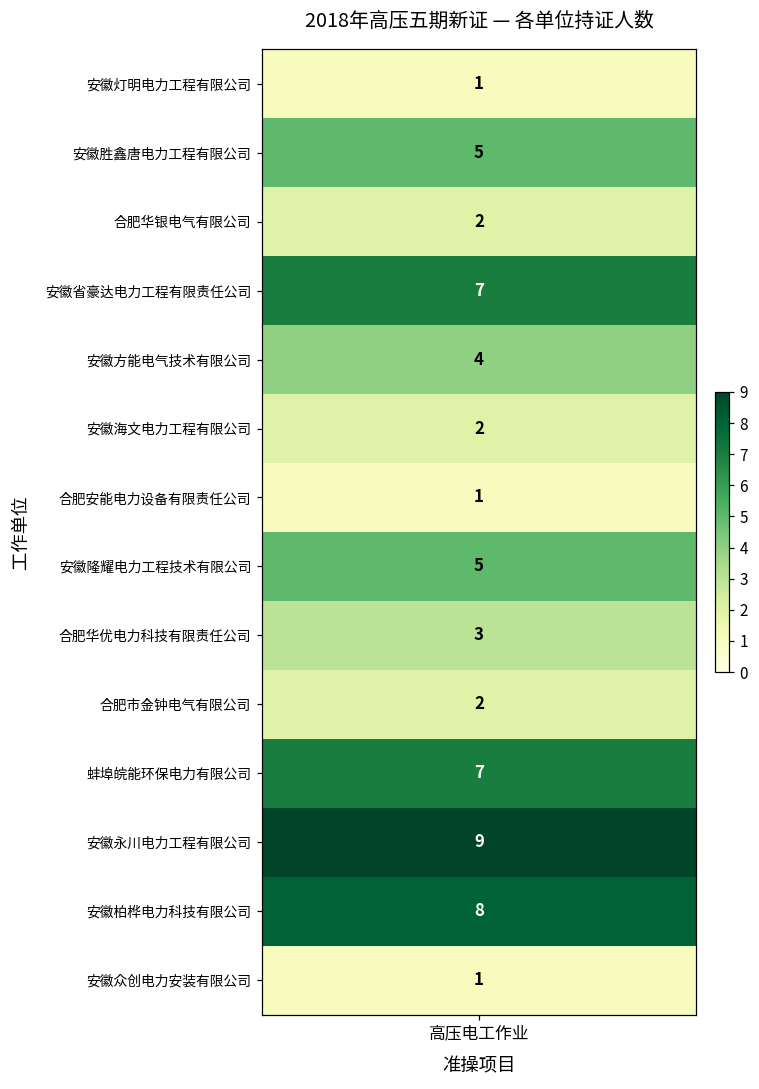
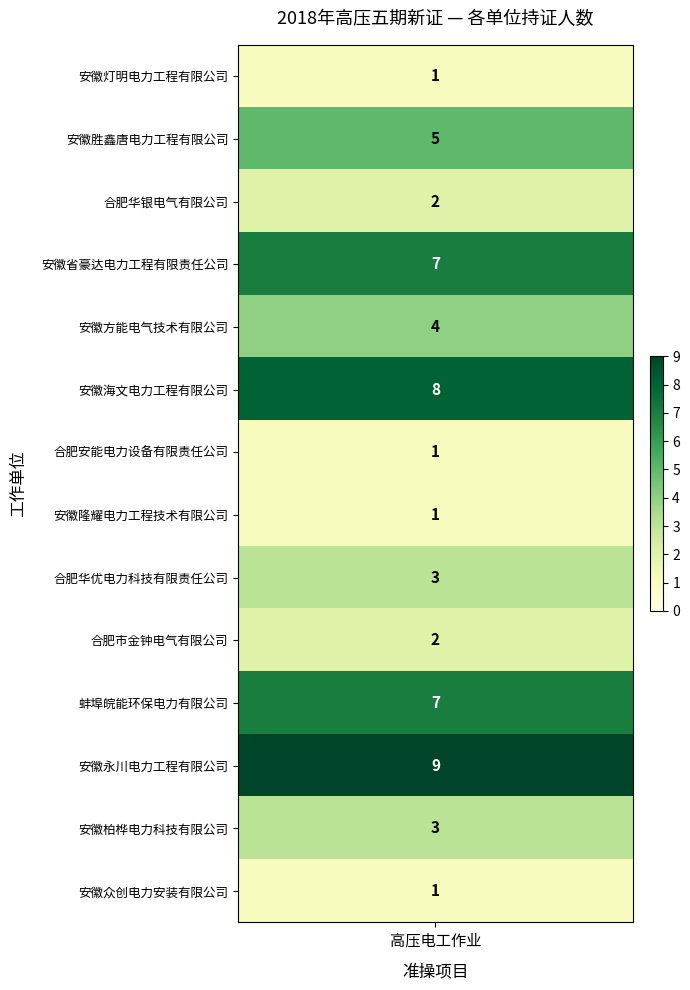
安徽海文电力工程有限公司, 高压电工作业: 2 -> 8
安徽隆耀电力工程技术有限公司, 高压电工作业: 5 -> 1
安徽柏桦电力科技有限公司, 高压电工作业: 8 -> 3
